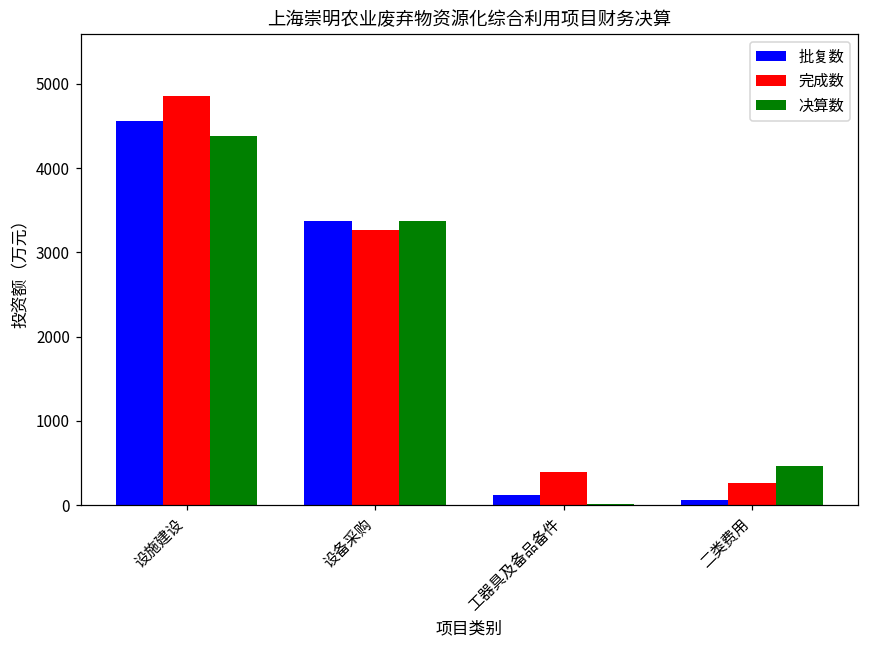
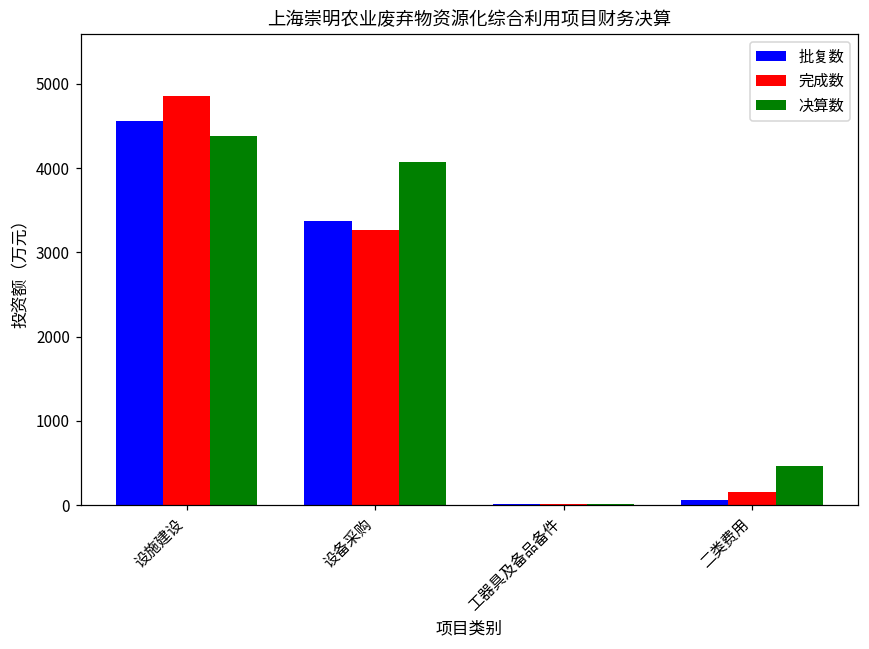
决算数, 设备采购: 3400 -> 4100
批复数, 工器具及备品备件: 100 -> 0
完成数, 工器具及备品备件: 400 -> 0
完成数, 二类费用: 300 -> 200
